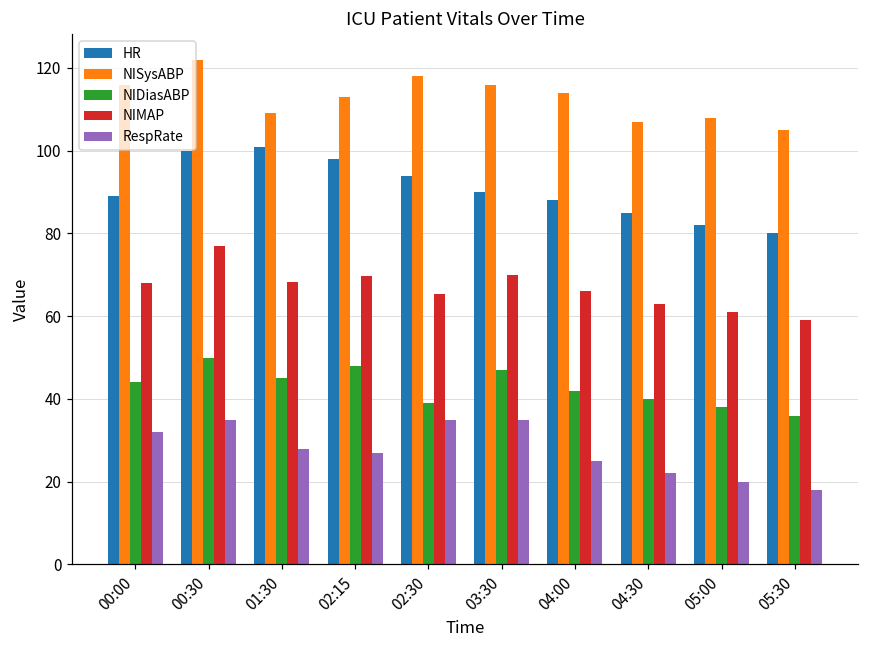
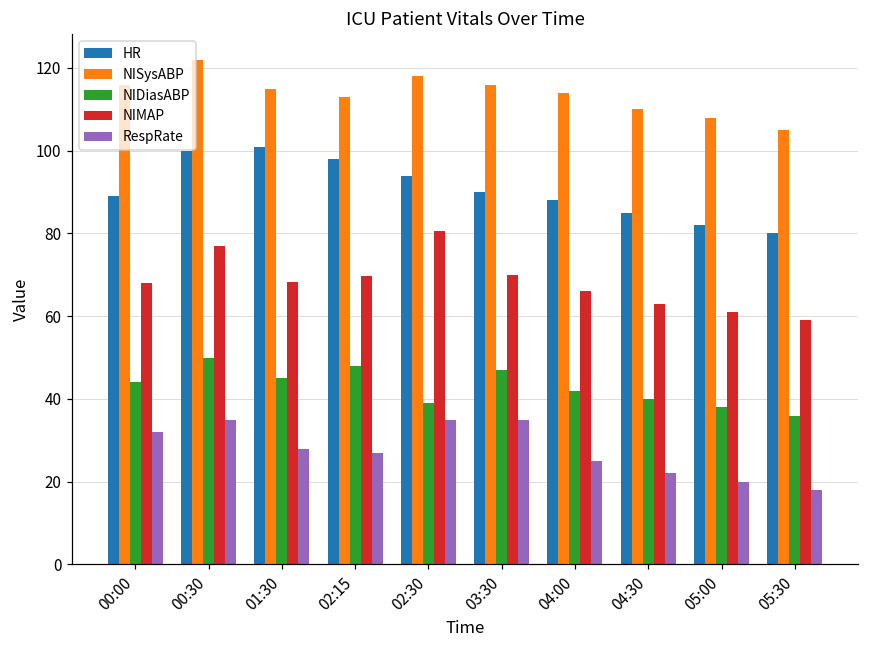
NISysABP, 01:30: 109 -> 115
NIMAP, 02:30: 65 -> 81
NISysABP, 04:30: 107 -> 110
